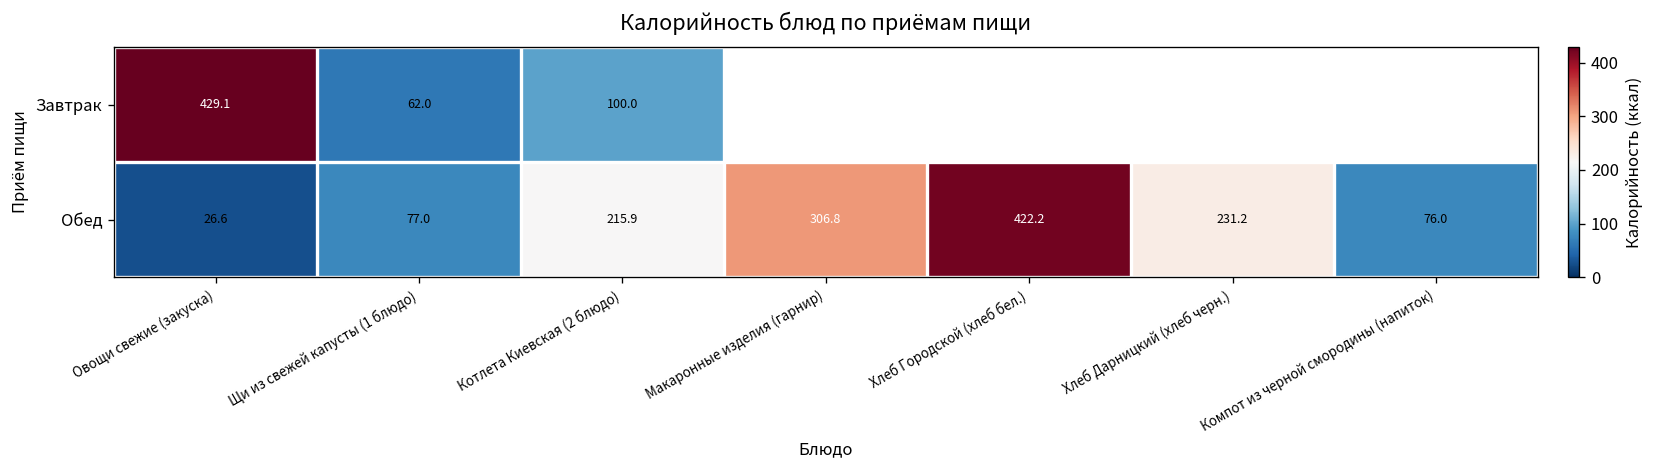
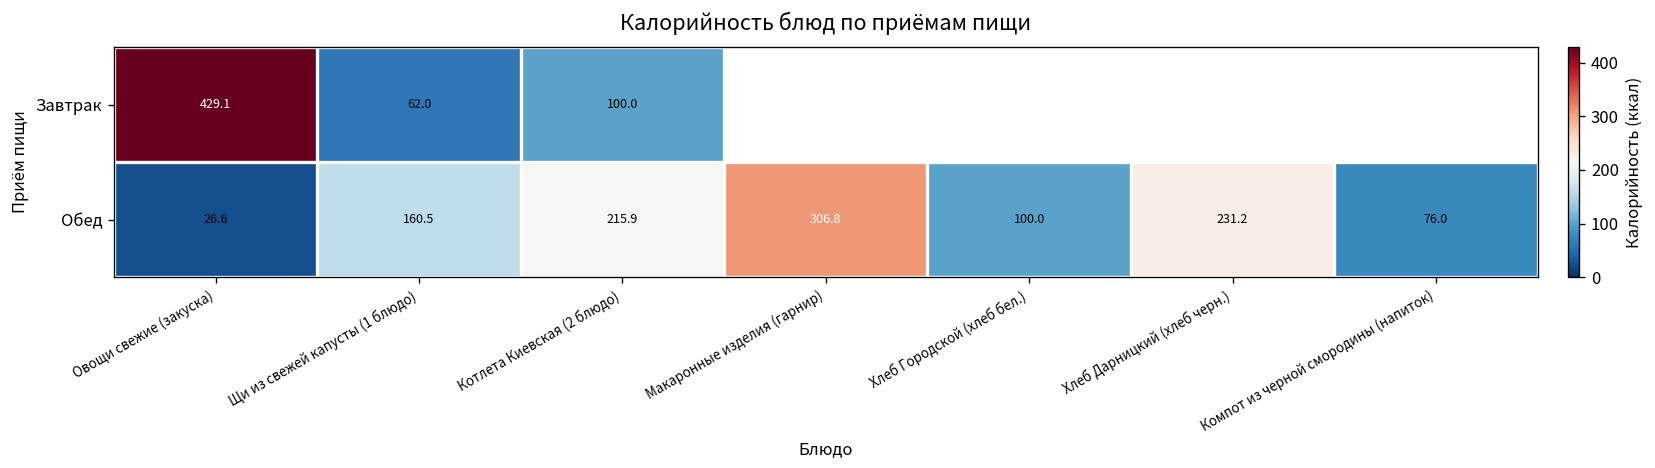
Обед, Щи из свежей капусты (1 блюдо): 77.0 -> 160.5
Обед, Хлеб Городской (хлеб бел.): 422.2 -> 100.0
